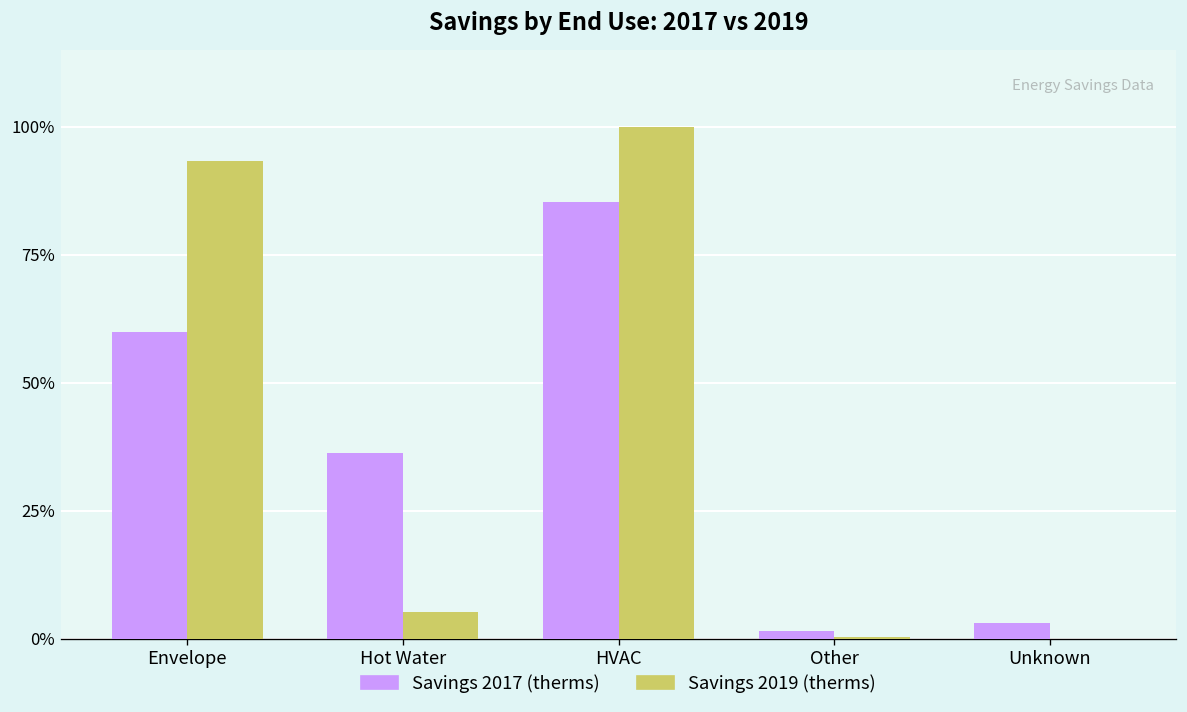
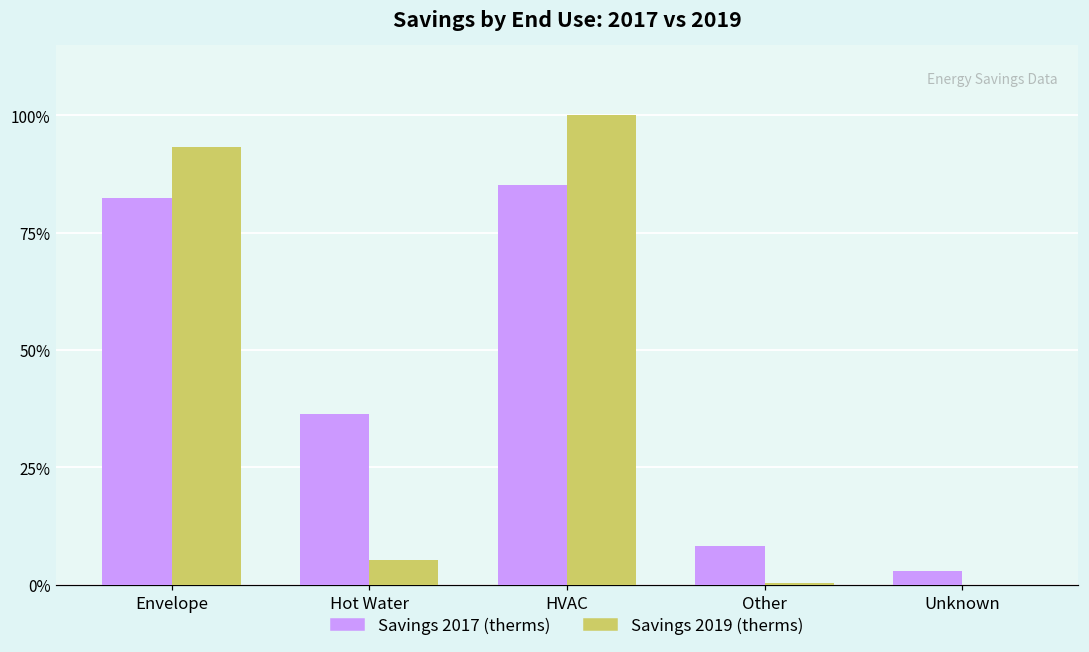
Savings 2017 (therms), Envelope: 60% -> 82%
Savings 2017 (therms), Other: 1% -> 8%
